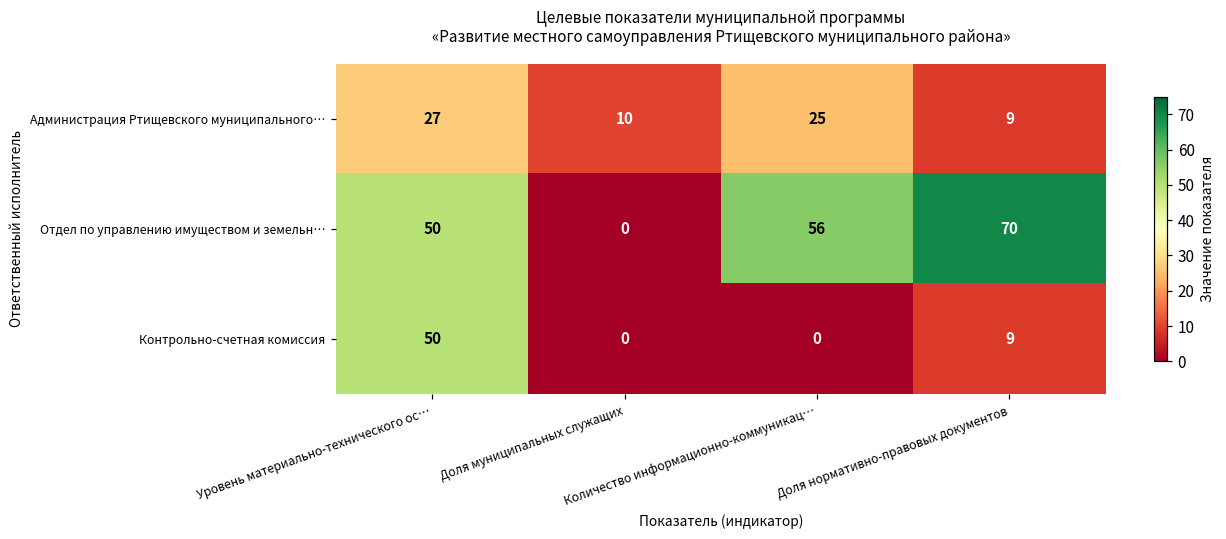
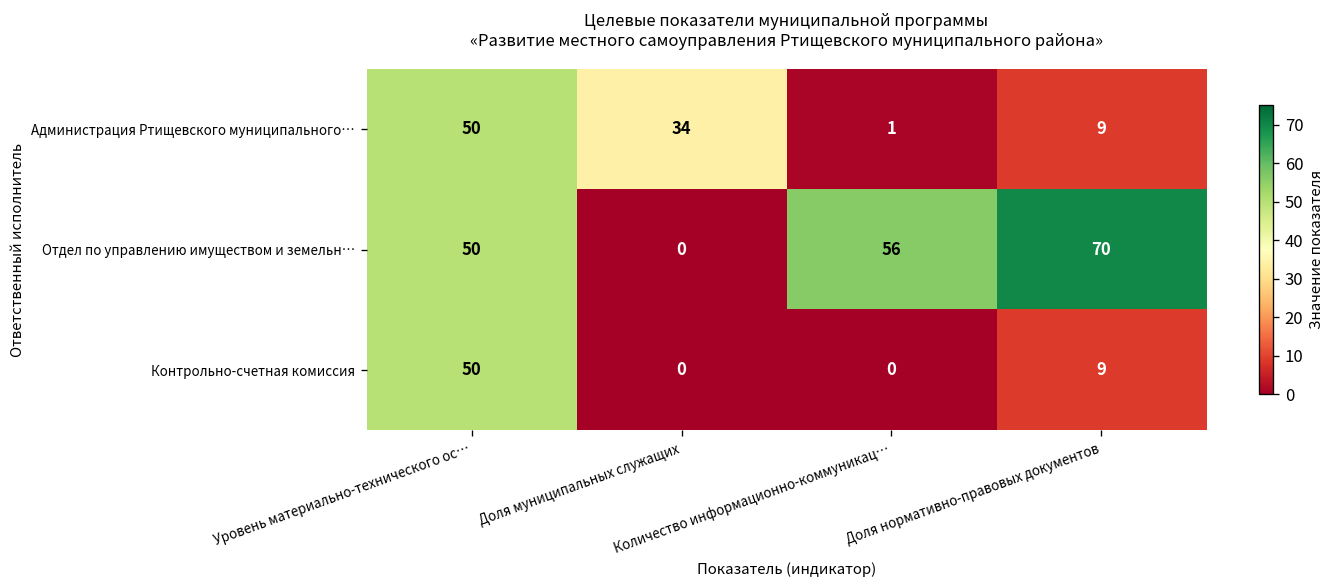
Администрация Ртищевского муниципального…, Уровень материально-технического ос…: 27 -> 50
Администрация Ртищевского муниципального…, Доля муниципальных служащих: 10 -> 34
Администрация Ртищевского муниципального…, Количество информационно-коммуникац…: 25 -> 1
